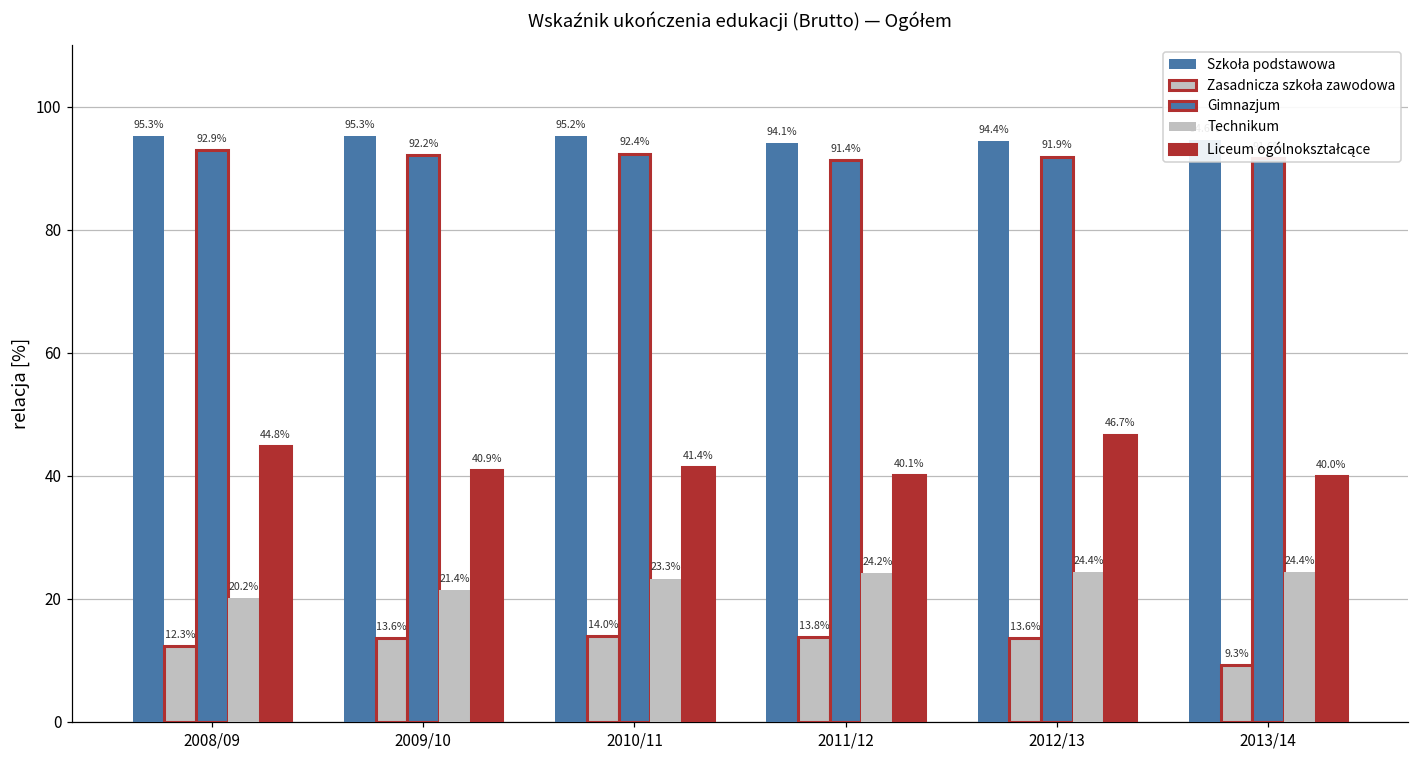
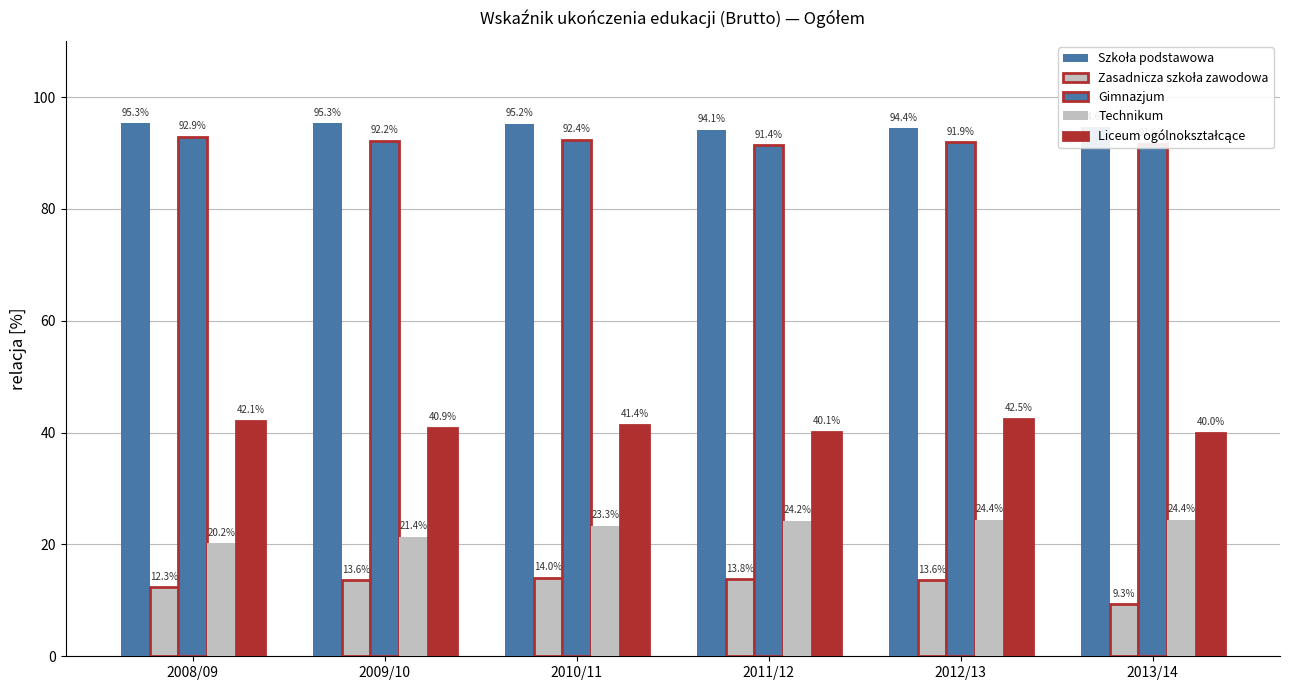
Liceum ogólnokształcące, 2008/09: 44.8% -> 42.1%
Liceum ogólnokształcące, 2012/13: 46.7% -> 42.5%
